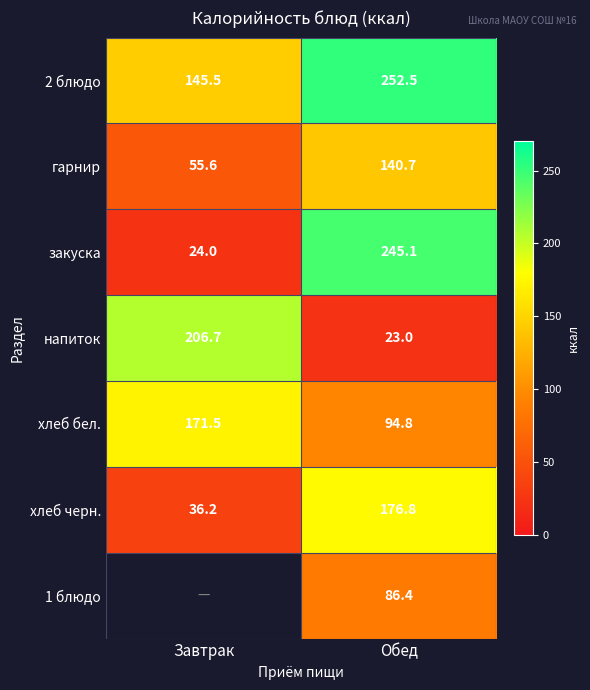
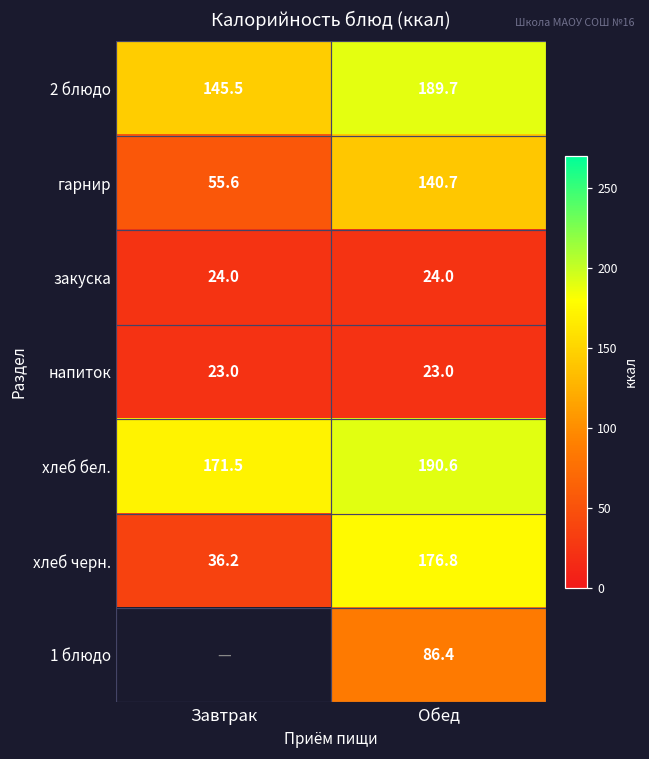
2 блюдо, Обед: 252.5 -> 189.7
закуска, Обед: 245.1 -> 24.0
напиток, Завтрак: 206.7 -> 23.0
хлеб бел., Обед: 94.8 -> 190.6
